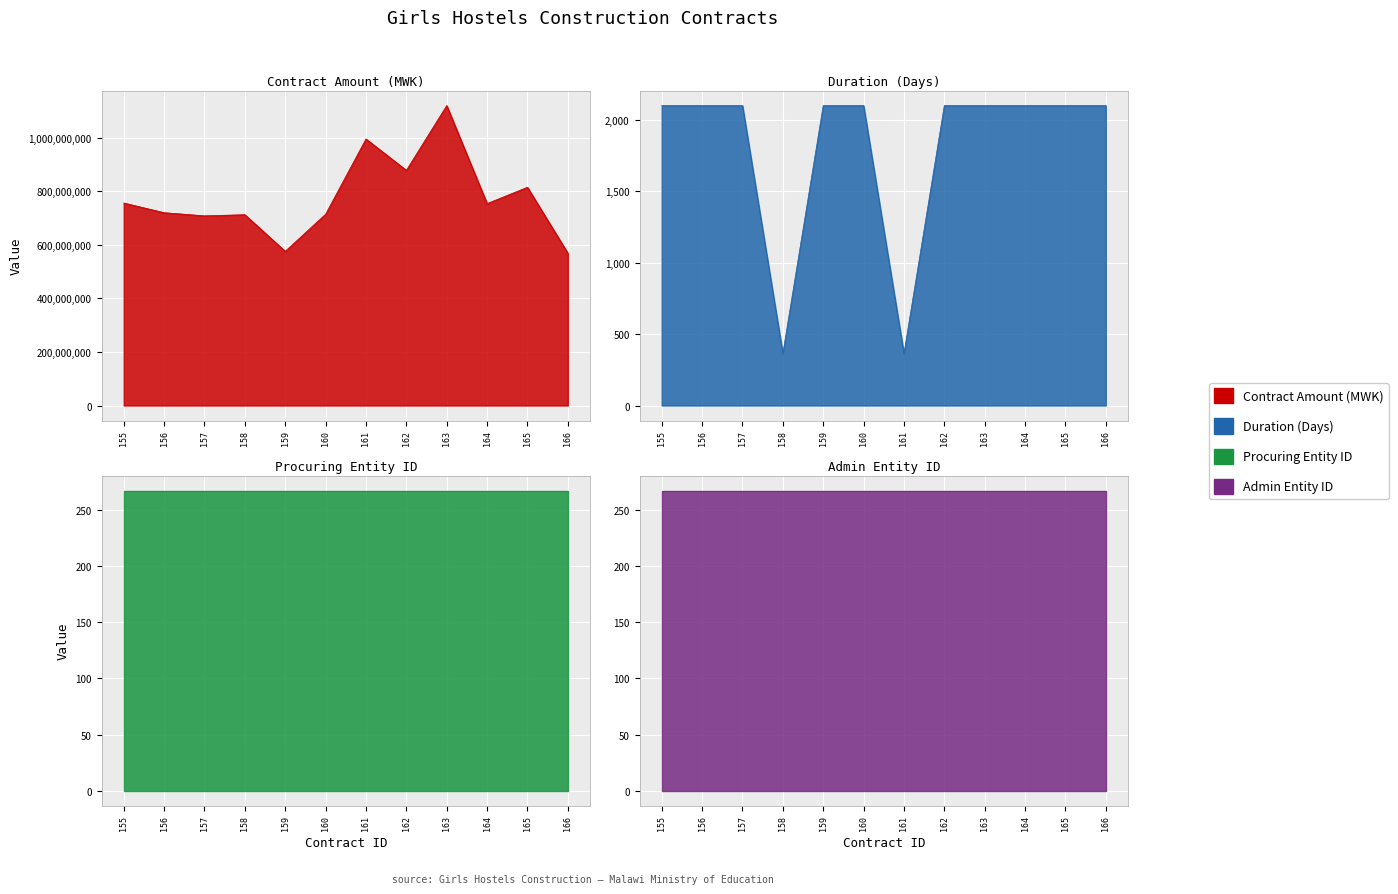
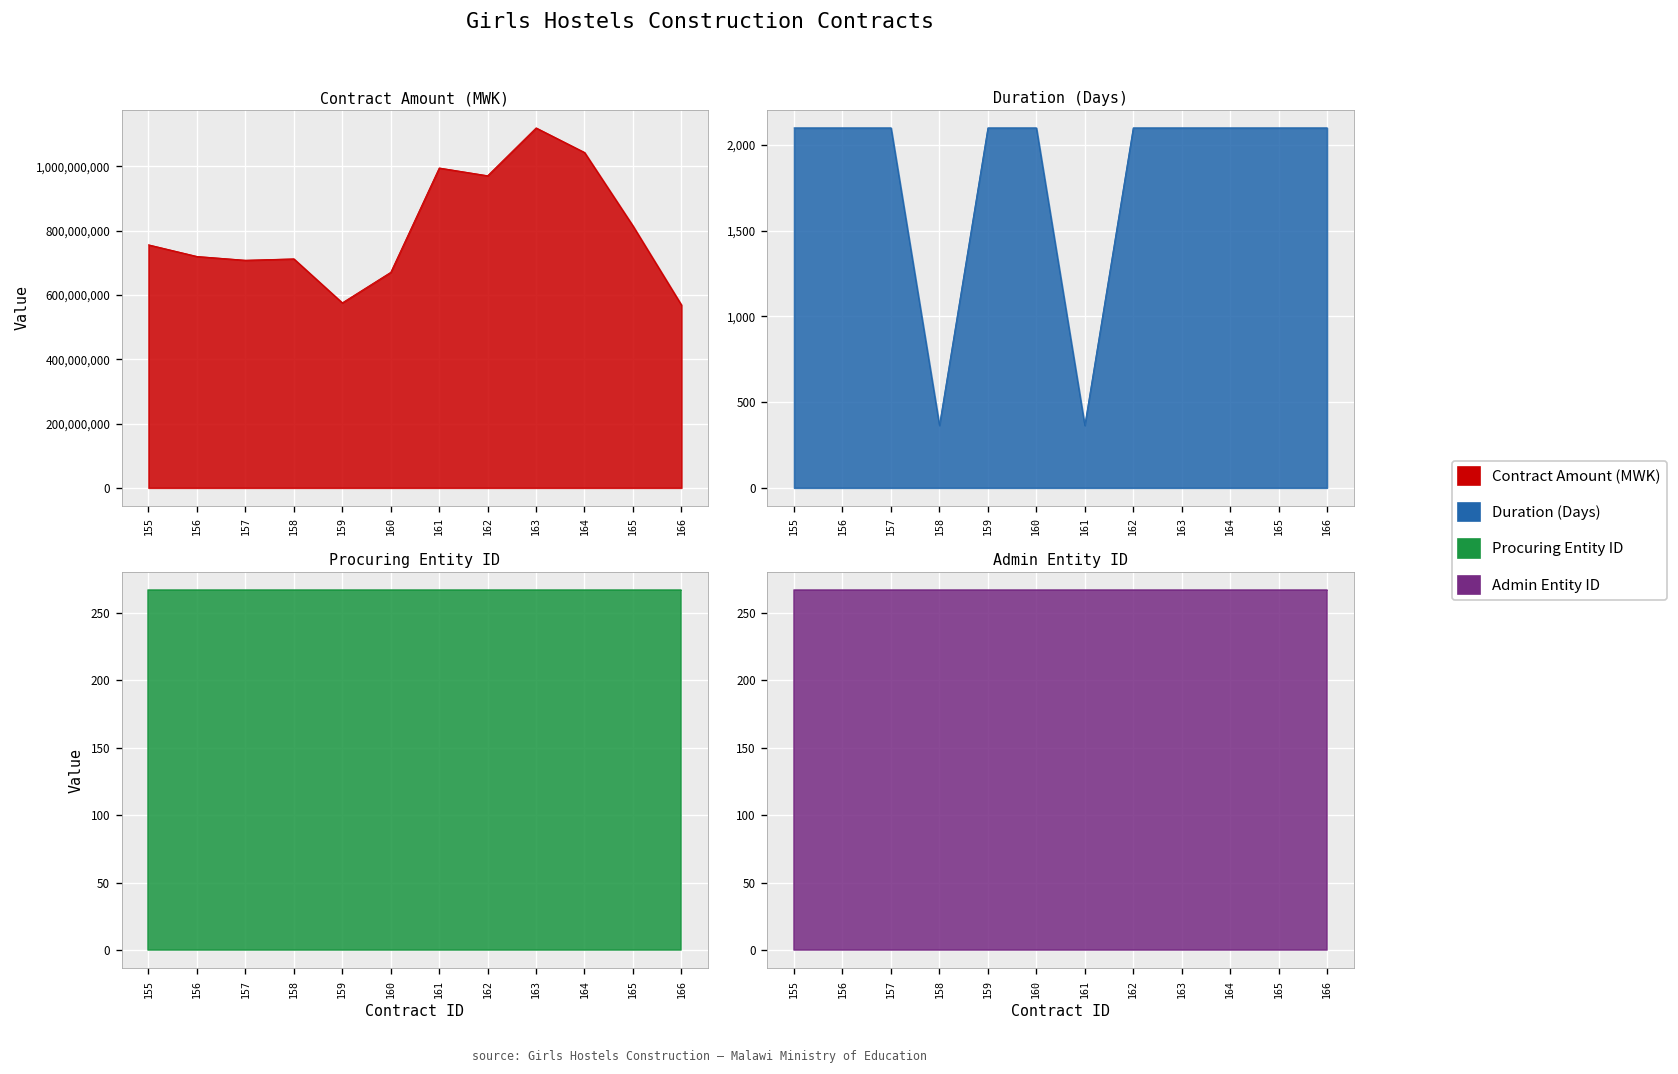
Contract Amount (MWK), 160: 710,000,000 -> 670,000,000
Contract Amount (MWK), 162: 880,000,000 -> 970,000,000
Contract Amount (MWK), 164: 750,000,000 -> 1,040,000,000
